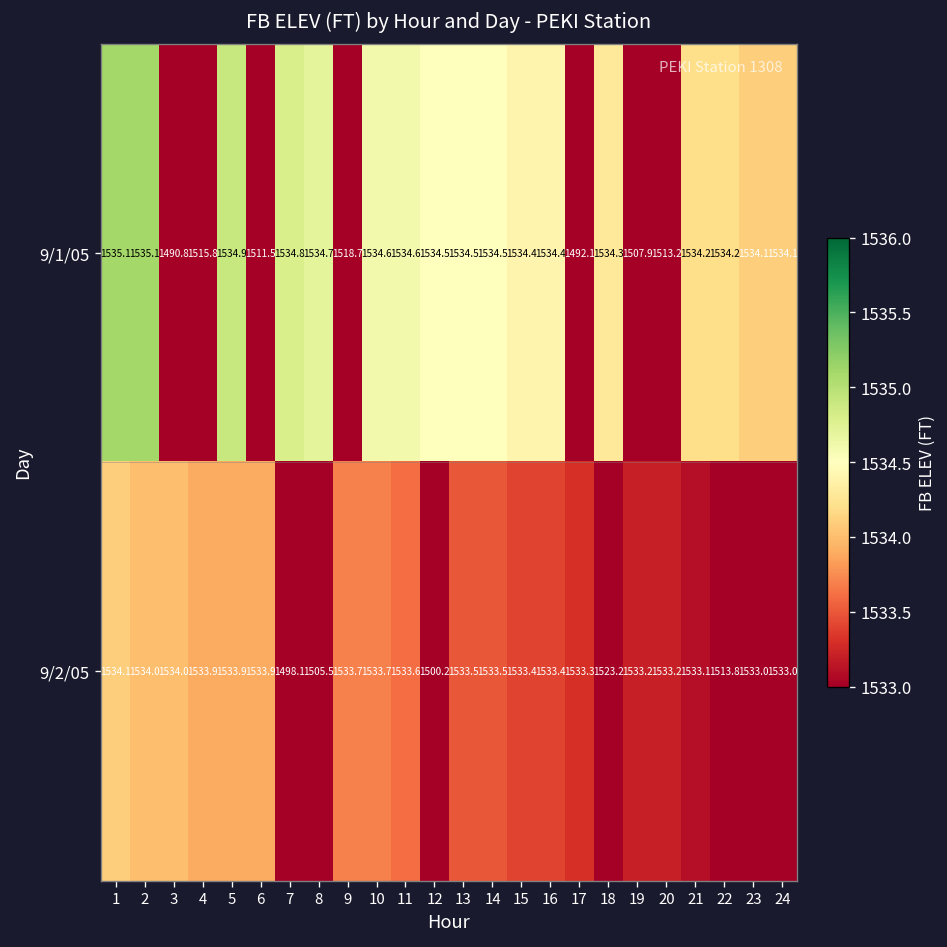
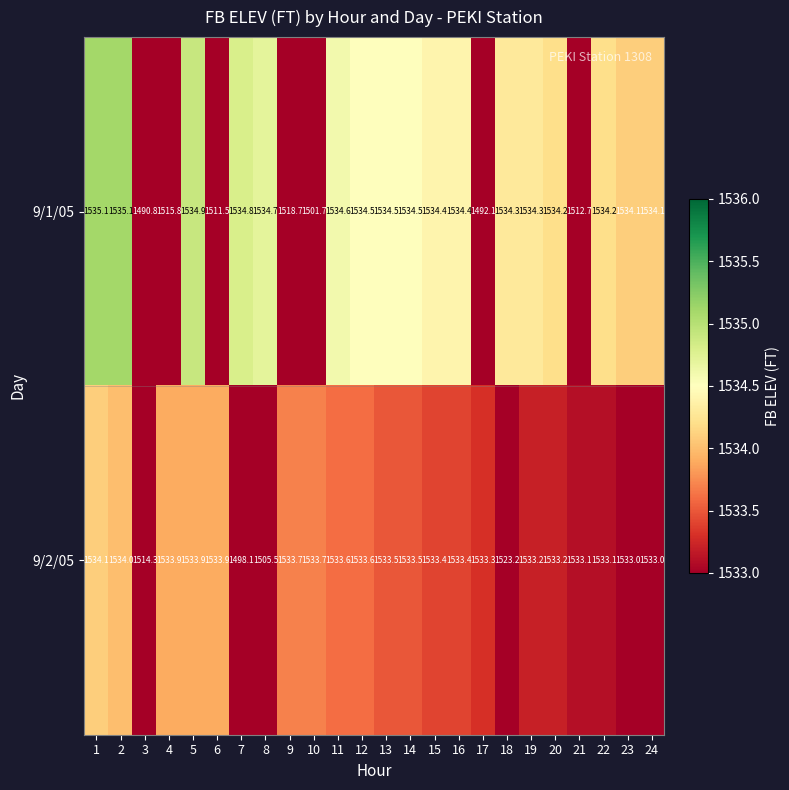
9/1/05, 10: 1534.6 -> 1501.7
9/1/05, 19: 1507.9 -> 1534.3
9/1/05, 20: 1513.2 -> 1534.2
9/1/05, 21: 1534.2 -> 1512.7
9/2/05, 3: 1534.0 -> 1514.3
9/2/05, 12: 1500.2 -> 1533.6
9/2/05, 22: 1513.8 -> 1533.1
